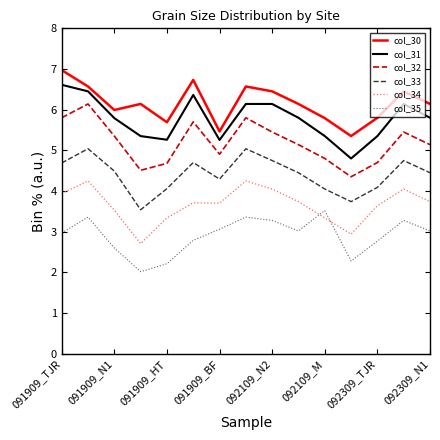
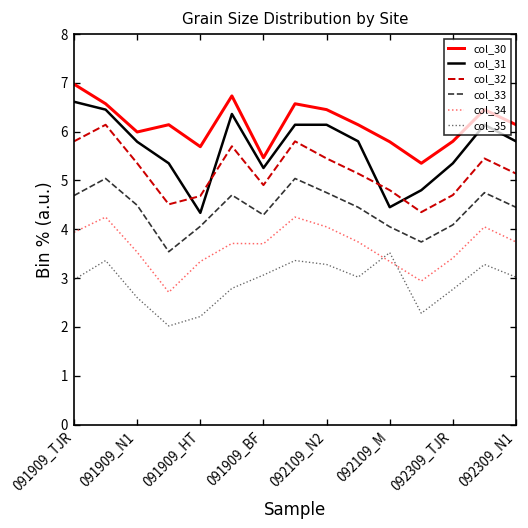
col_31, 091909_HT: 5.3 -> 4.3
col_31, 092109_M: 5.4 -> 4.5
col_34, 092309_TJR: 3.6 -> 3.4
